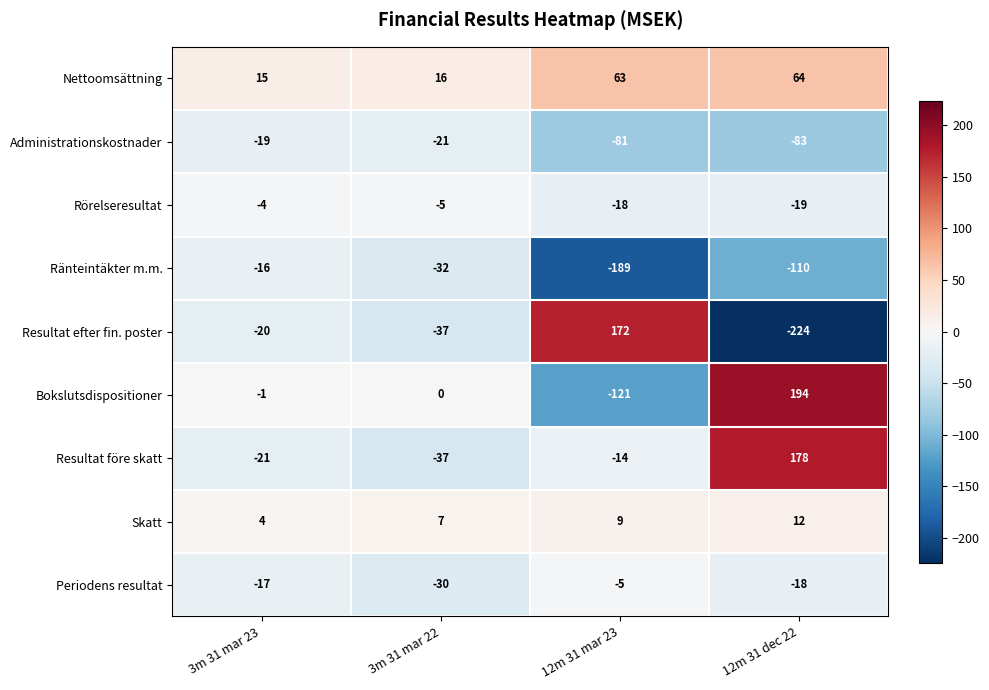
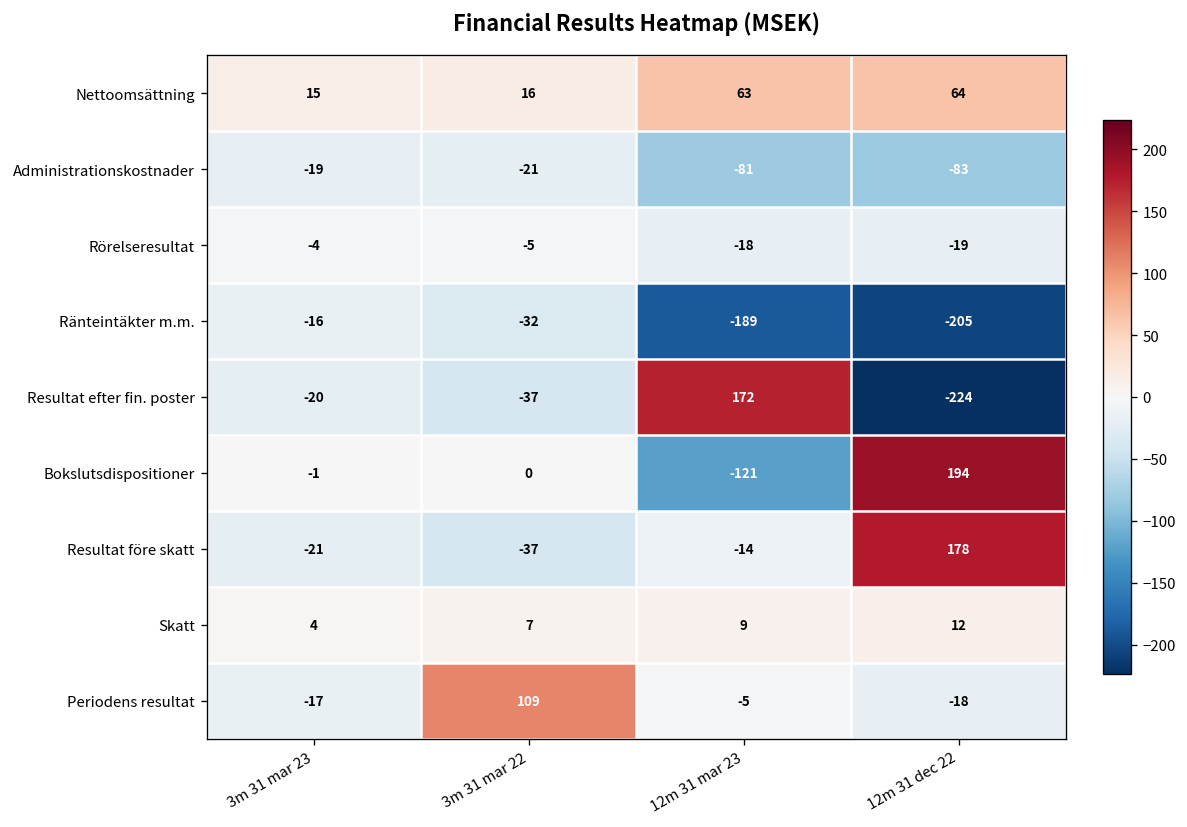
Ränteintäkter m.m., 12m 31 dec 22: -110 -> -205
Periodens resultat, 3m 31 mar 22: -30 -> 109
